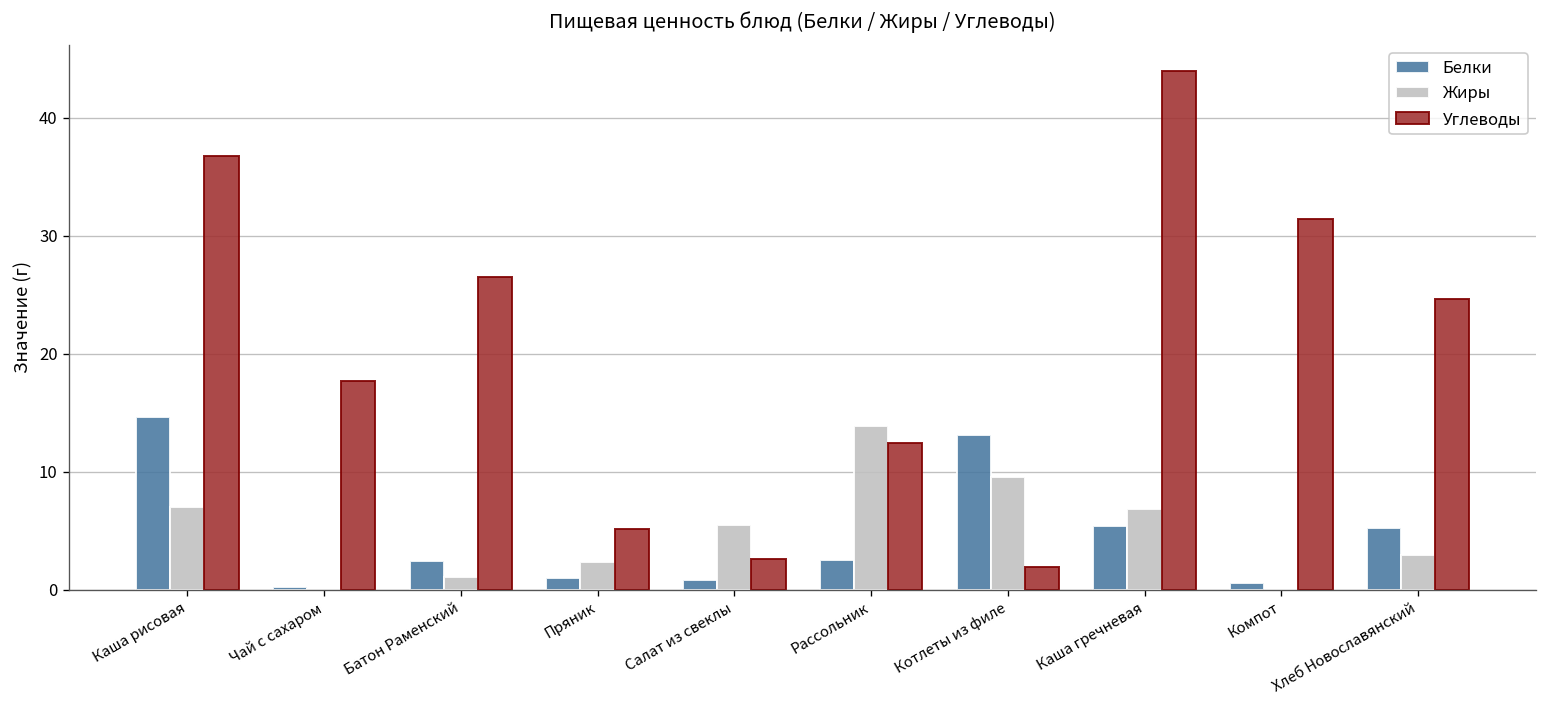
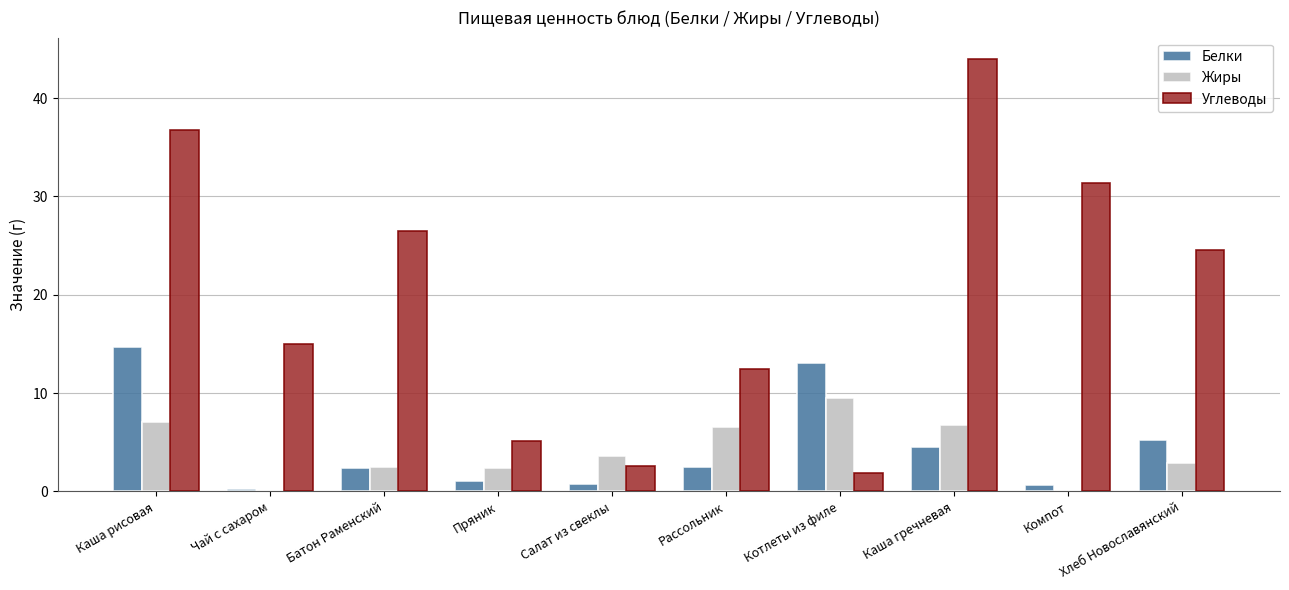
Углеводы, Чай с сахаром: 18 -> 15
Жиры, Батон Раменский: 1 -> 3
Жиры, Салат из свеклы: 6 -> 4
Жиры, Рассольник: 14 -> 7
Белки, Каша гречневая: 5.4 -> 4.5
